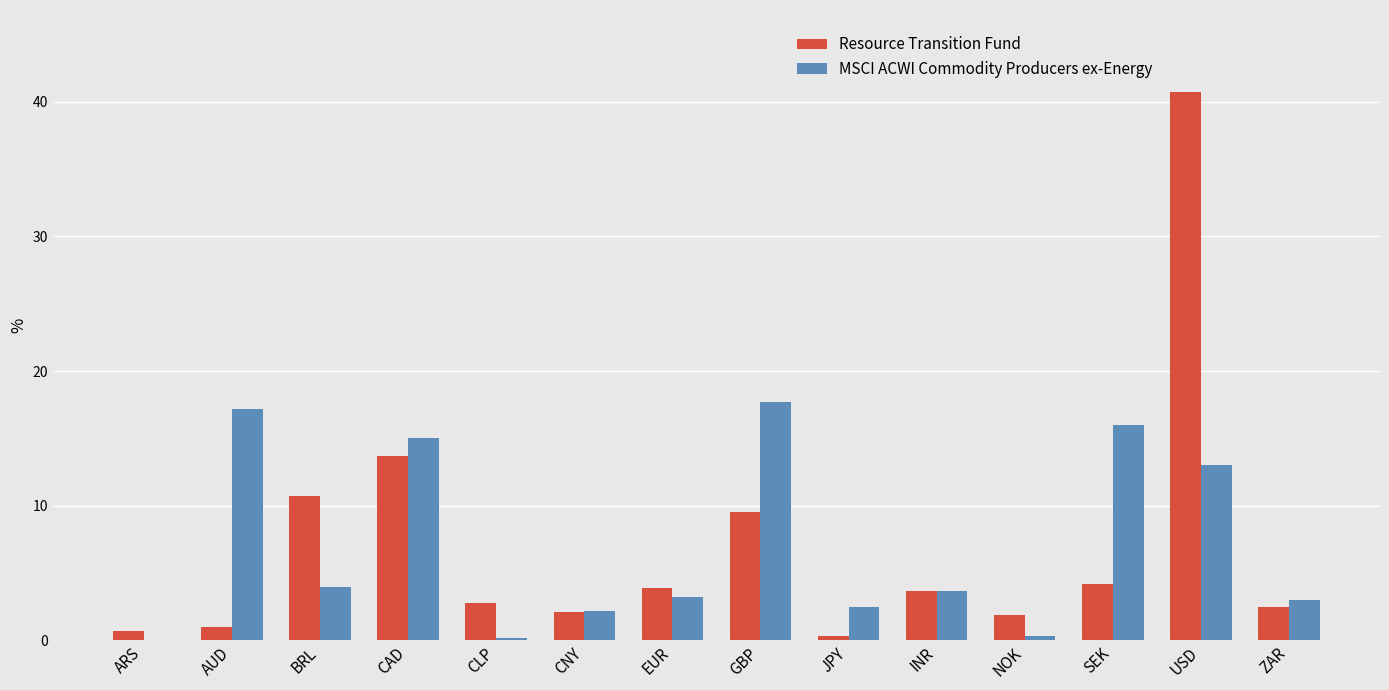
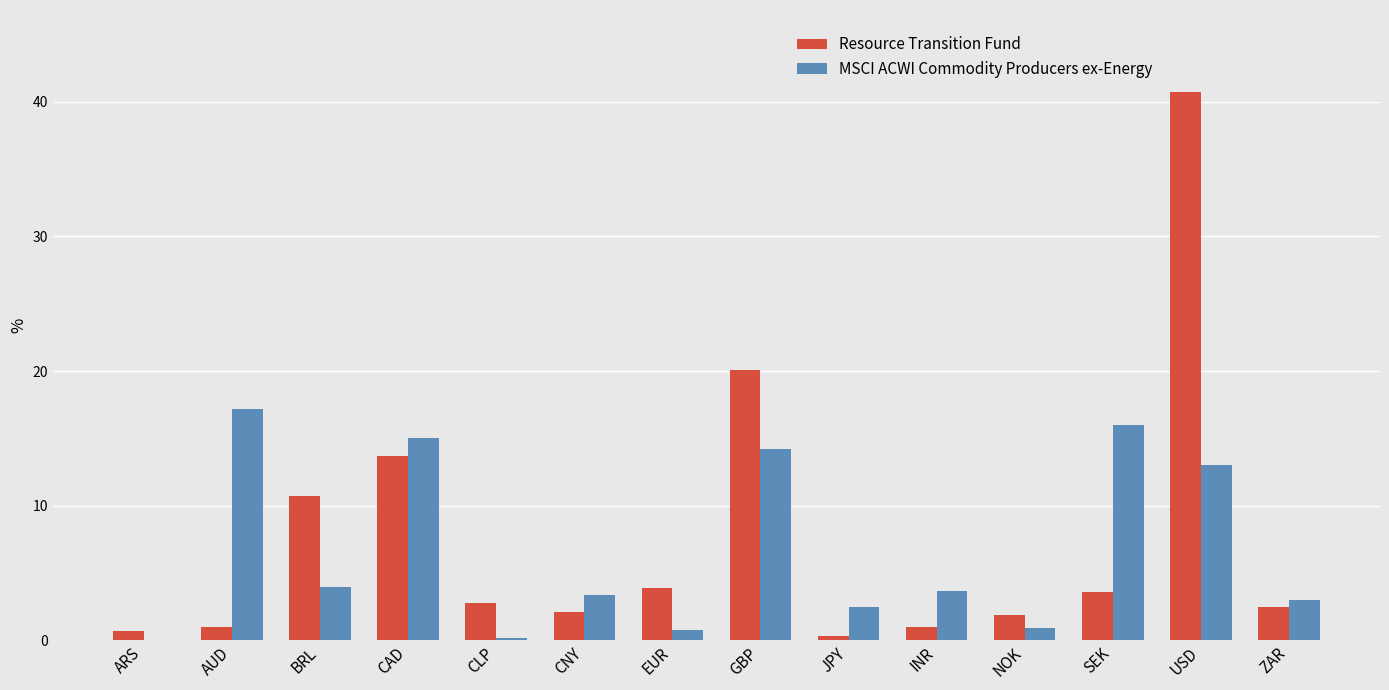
MSCI ACWI Commodity Producers ex-Energy, CNY: 2.2 -> 3.4
MSCI ACWI Commodity Producers ex-Energy, EUR: 3.2 -> 0.8
Resource Transition Fund, GBP: 9.5 -> 20.1
MSCI ACWI Commodity Producers ex-Energy, GBP: 17.7 -> 14.2
Resource Transition Fund, INR: 3.7 -> 1.0
MSCI ACWI Commodity Producers ex-Energy, NOK: 0.3 -> 0.9
Resource Transition Fund, SEK: 4.2 -> 3.6
